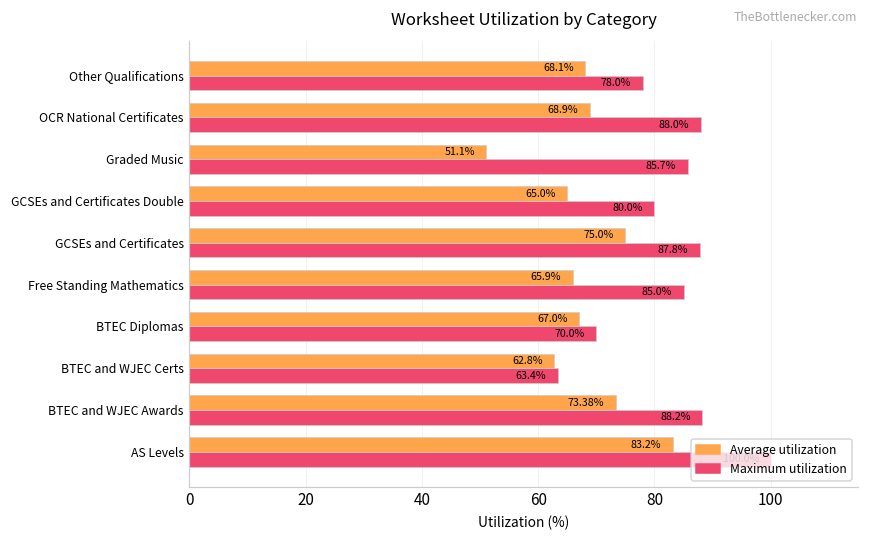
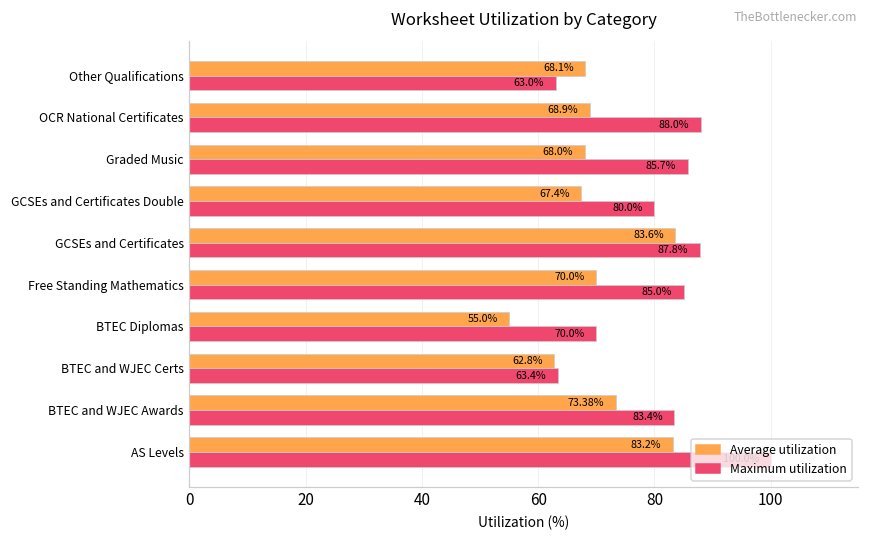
Maximum utilization, Other Qualifications: 78.0% -> 63.0%
Average utilization, Graded Music: 51.1% -> 68.0%
Average utilization, GCSEs and Certificates Double: 65.0% -> 67.4%
Average utilization, GCSEs and Certificates: 75.0% -> 83.6%
Average utilization, Free Standing Mathematics: 65.9% -> 70.0%
Average utilization, BTEC Diplomas: 67.0% -> 55.0%
Maximum utilization, BTEC and WJEC Awards: 88.2% -> 83.4%
